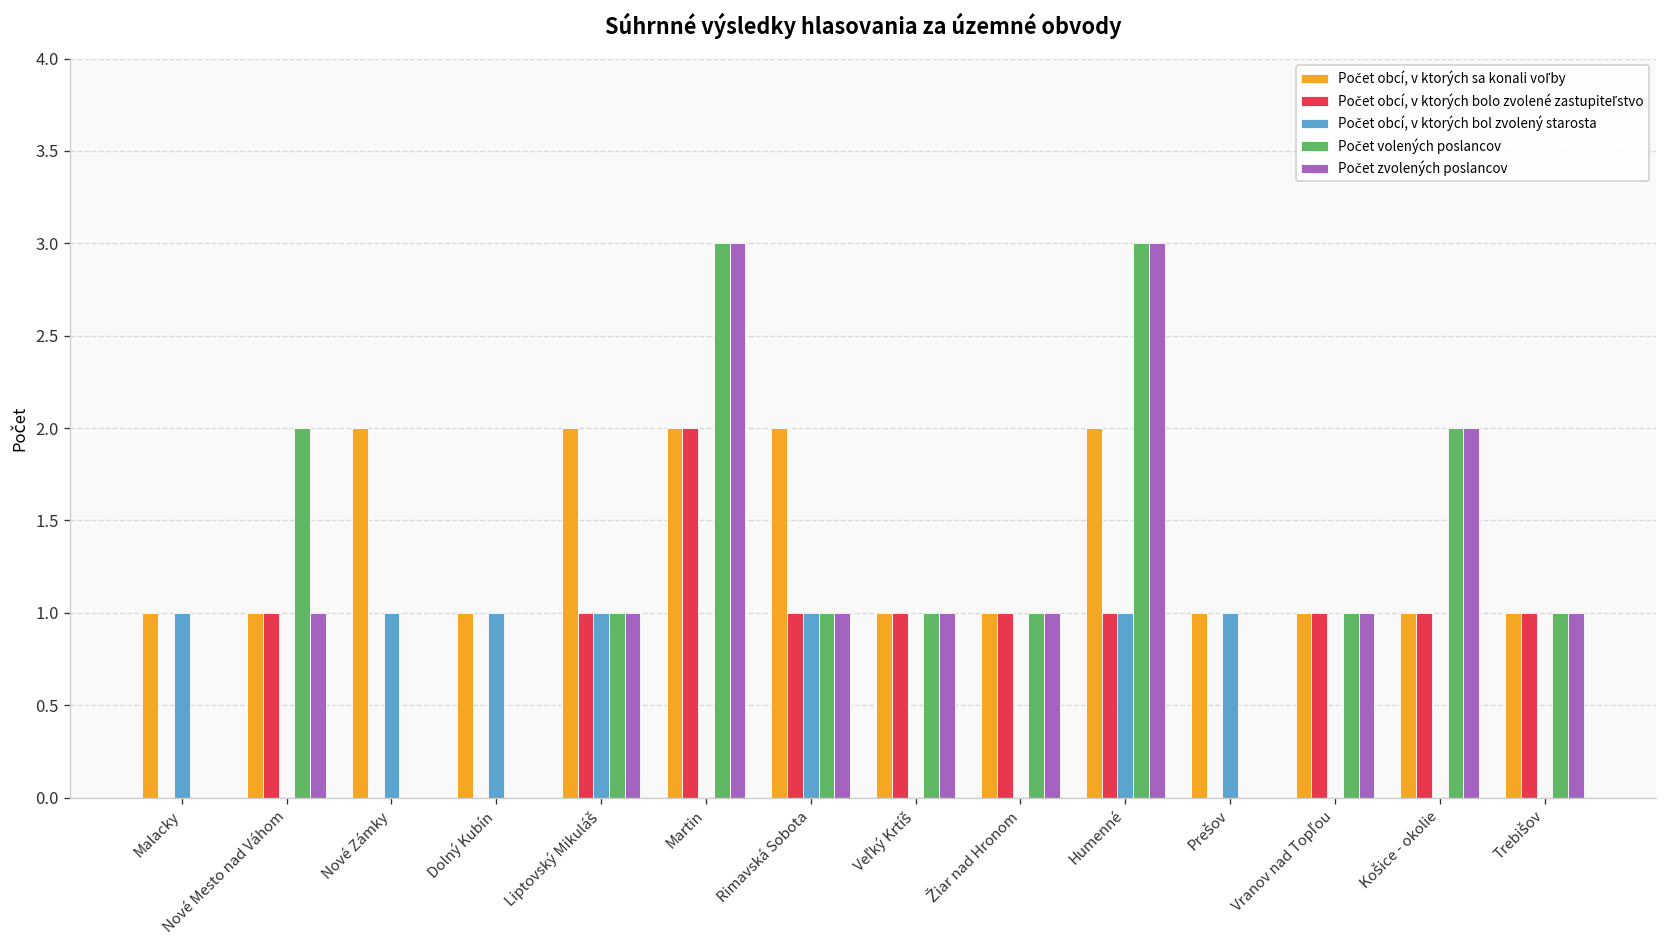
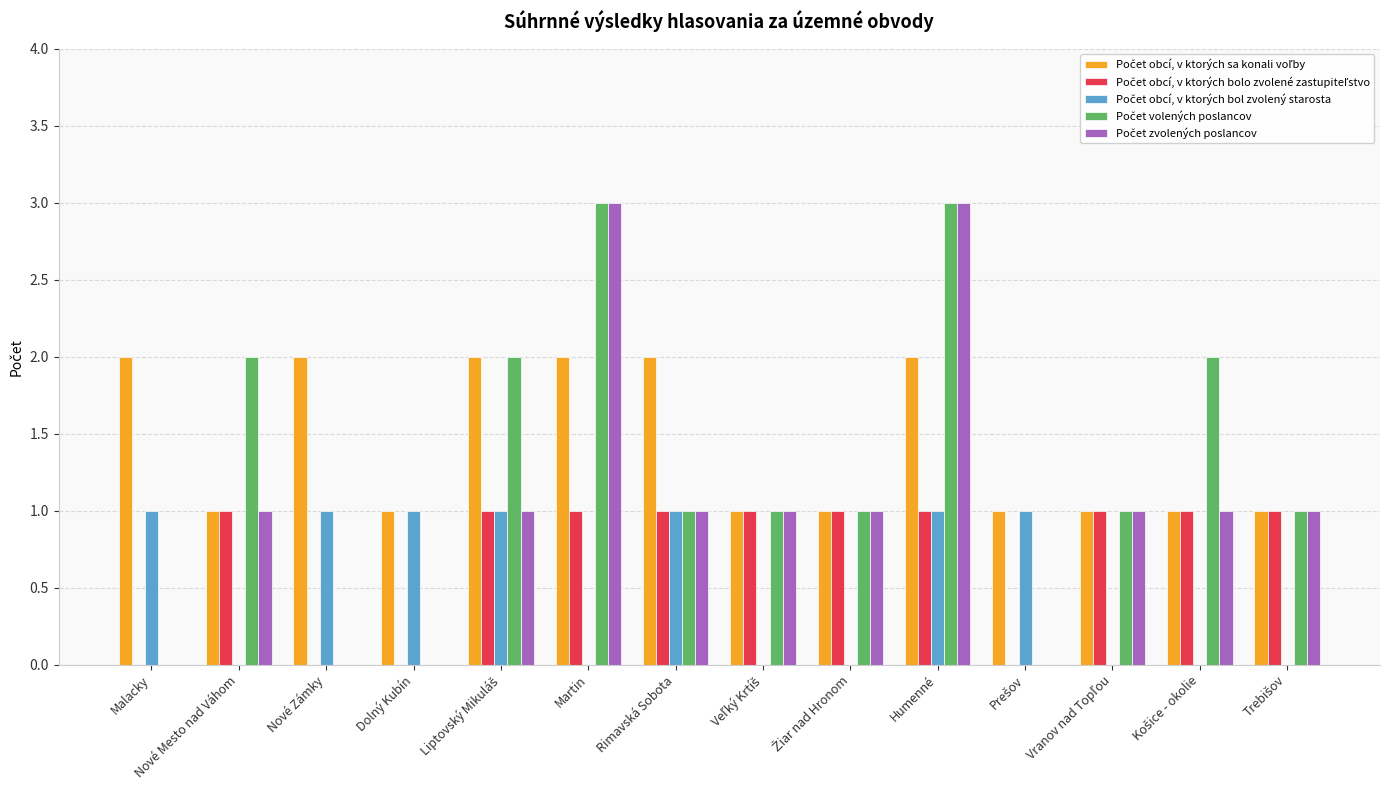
Počet obcí, v ktorých sa konali voľby, Malacky: 1 -> 2
Počet volených poslancov, Liptovský Mikuláš: 1 -> 2
Počet obcí, v ktorých bolo zvolené zastupiteľstvo, Martin: 2 -> 1
Počet zvolených poslancov, Košice - okolie: 2 -> 1
